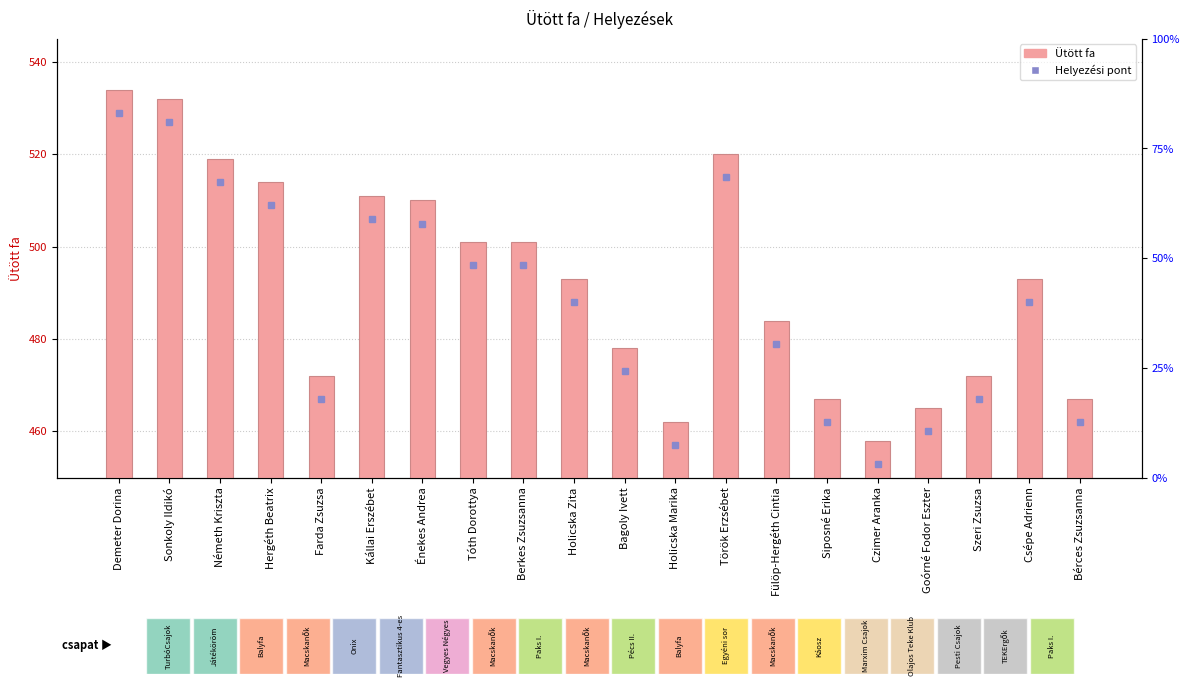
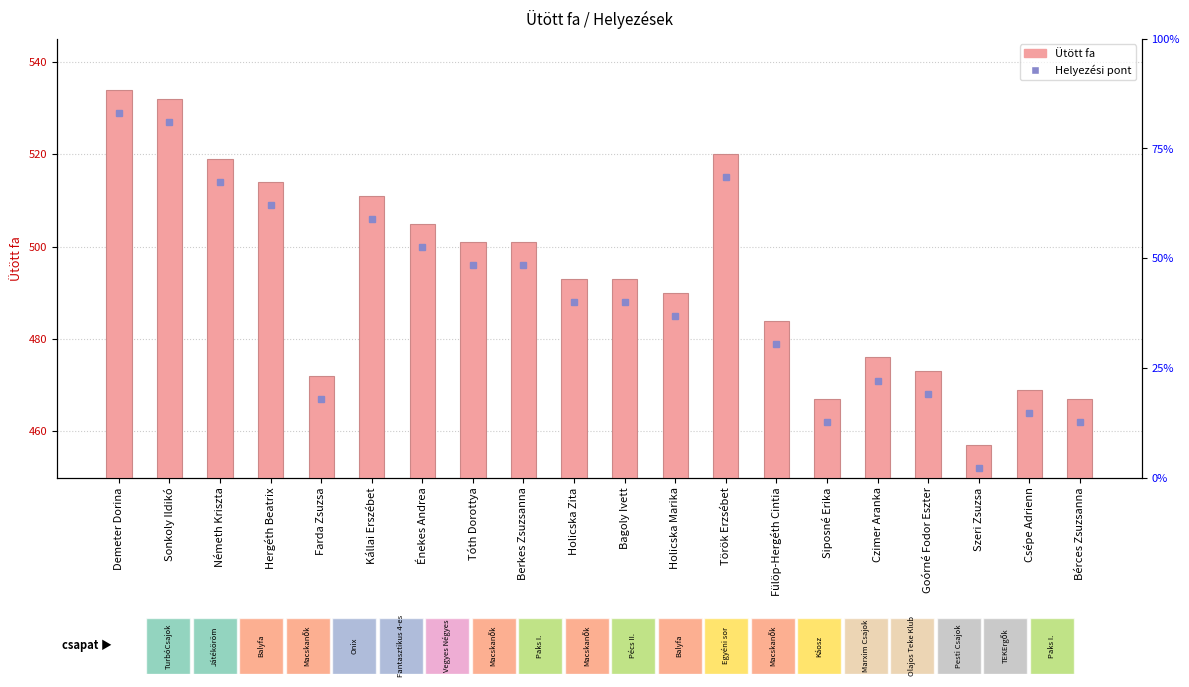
Ütött fa / Helyezések, Ütött fa, Énekes Andrea: 510 -> 505
Ütött fa / Helyezések, Ütött fa, Bagoly Ivett: 478 -> 493
Ütött fa / Helyezések, Ütött fa, Holicska Marika: 462 -> 490
Ütött fa / Helyezések, Ütött fa, Czimer Aranka: 458 -> 476
Ütött fa / Helyezések, Ütött fa, Goórné Fodor Eszter: 465 -> 473
Ütött fa / Helyezések, Ütött fa, Szeri Zsuzsa: 472 -> 457
Ütött fa / Helyezések, Ütött fa, Csépe Adrienn: 493 -> 469
